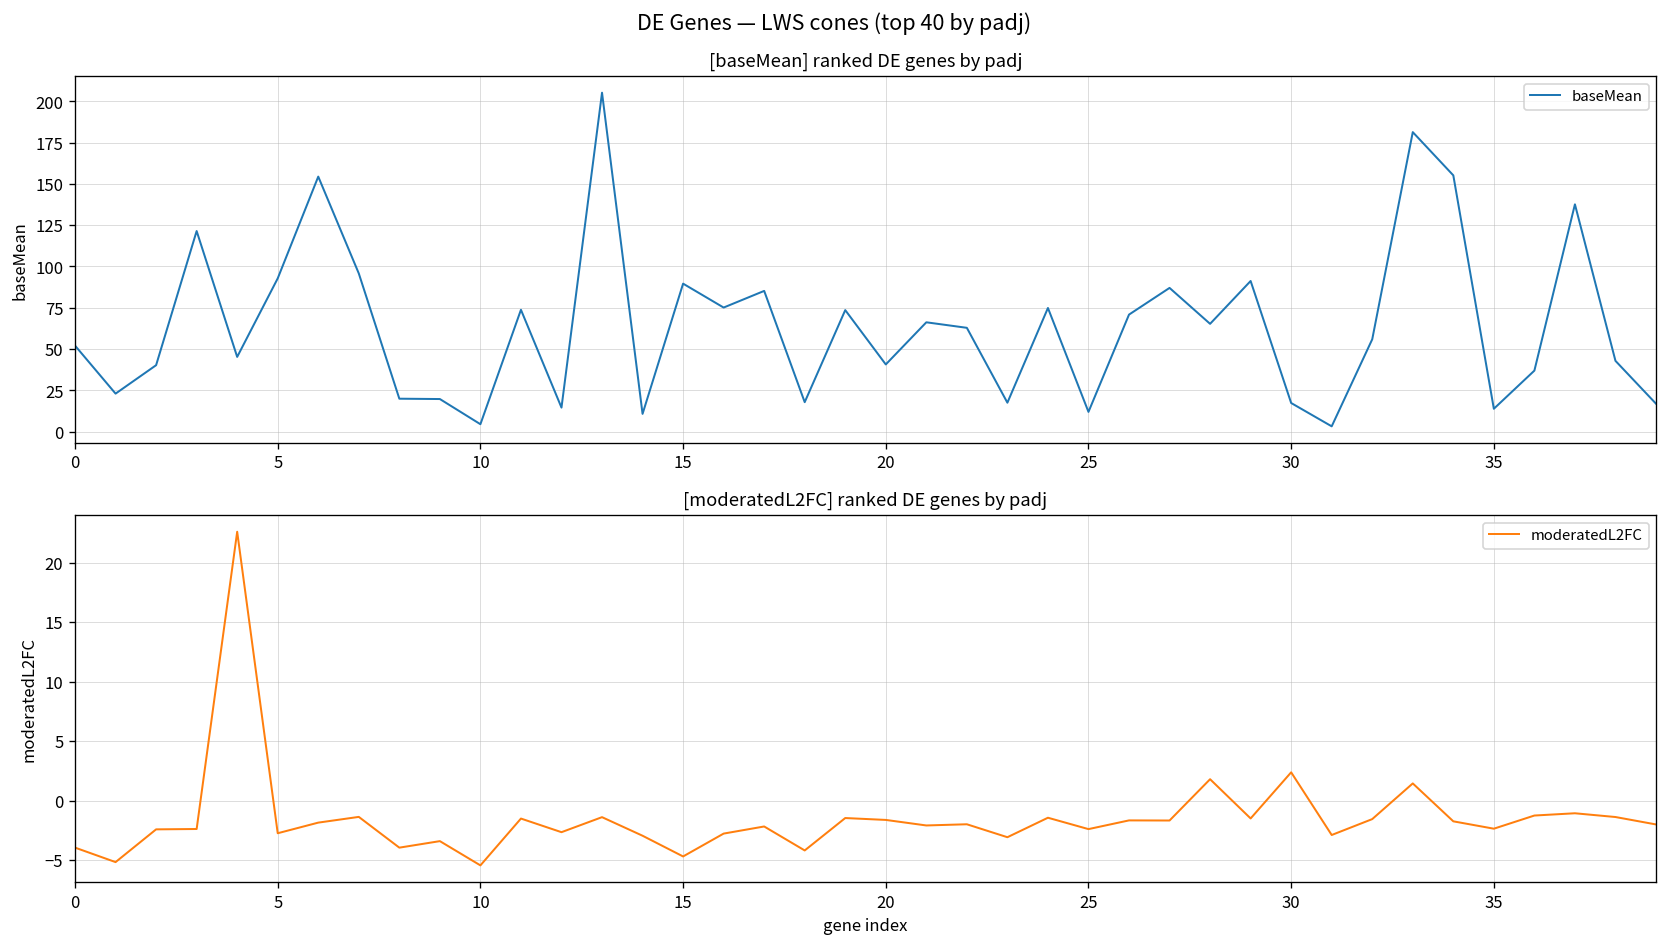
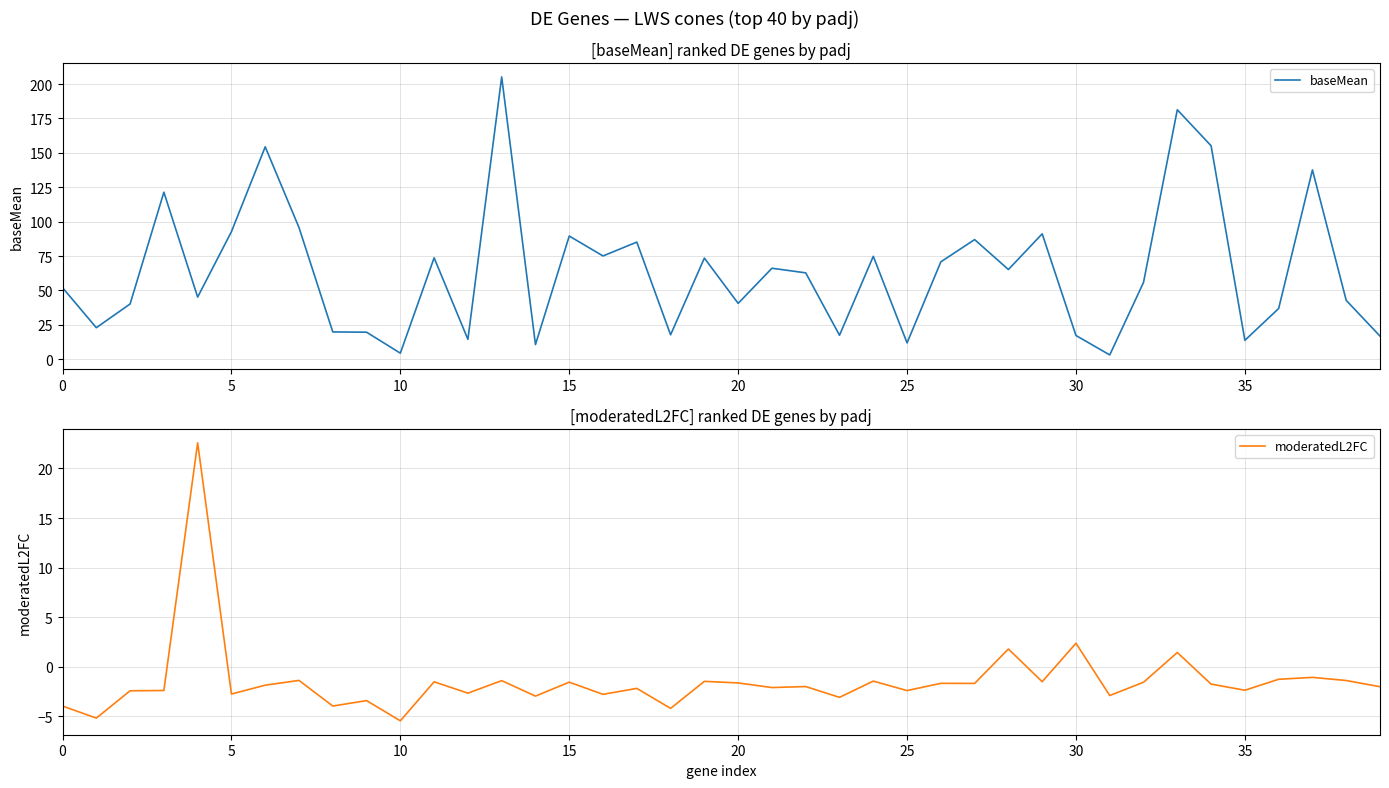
[moderatedL2FC] ranked DE genes by padj, 15: -5 -> -2
